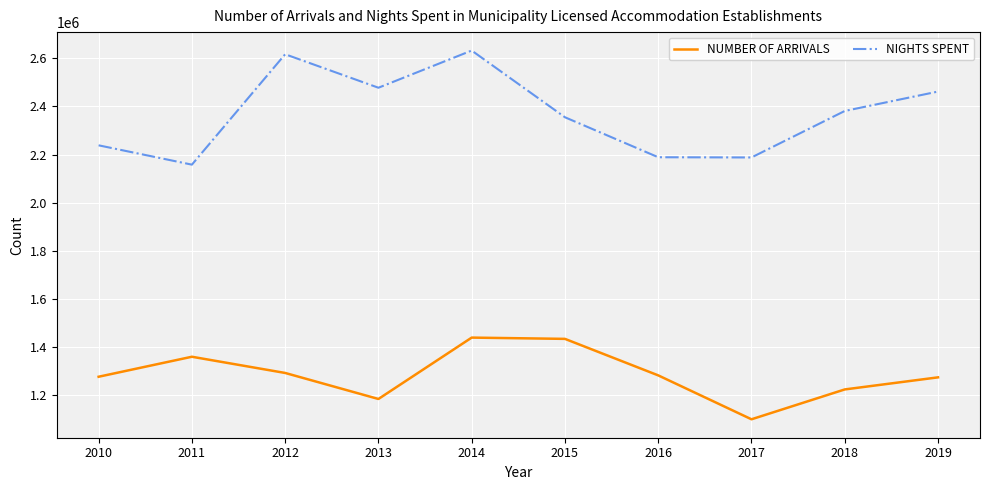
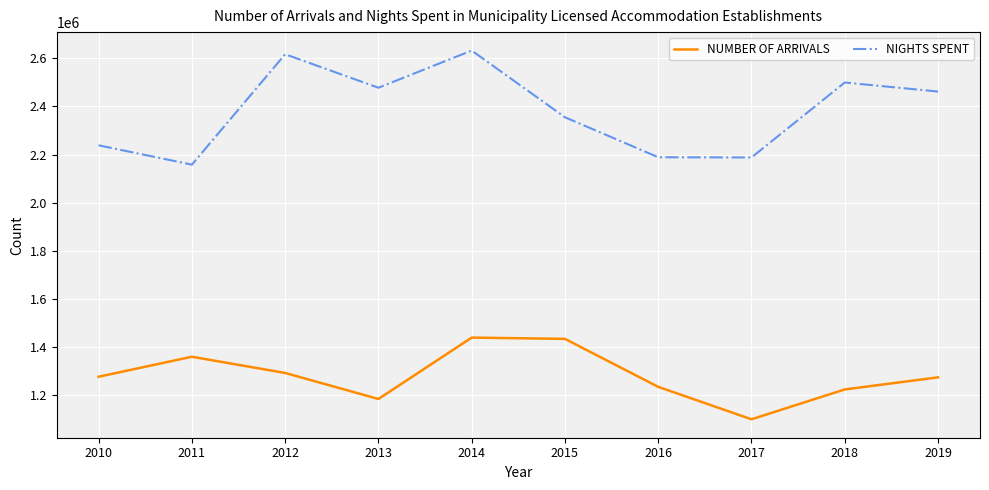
NUMBER OF ARRIVALS, 2016: 1280000 -> 1230000
NIGHTS SPENT, 2018: 2380000 -> 2500000
